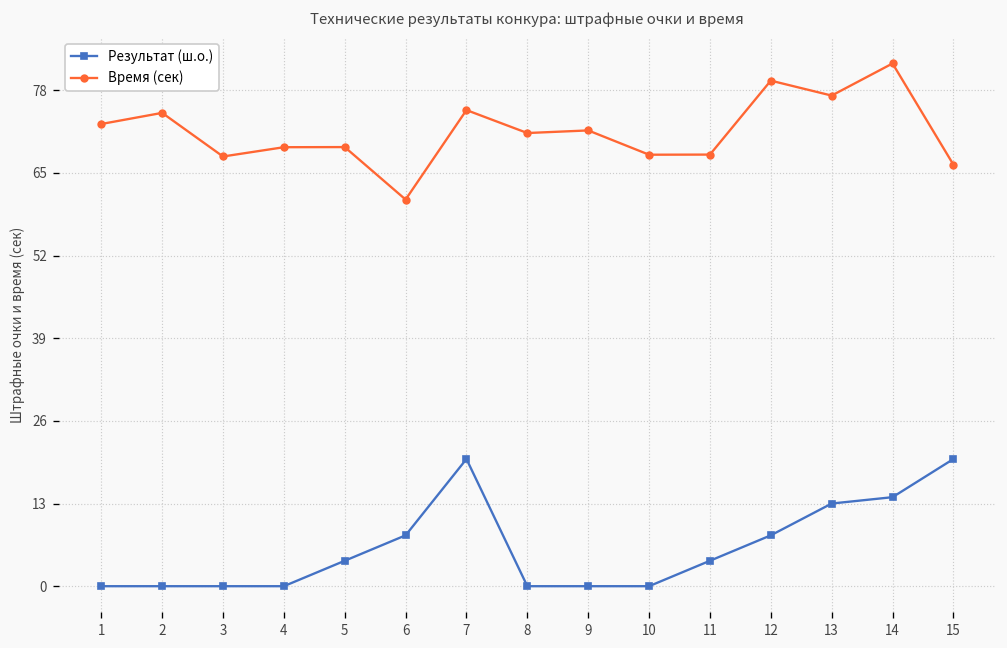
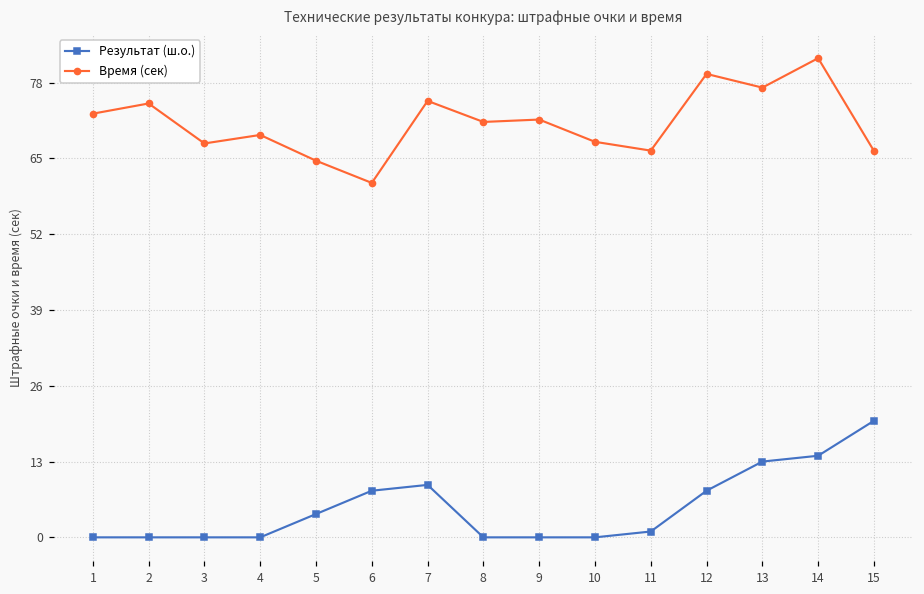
Время (сек), 5: 69 -> 65
Результат (ш.о.), 7: 20 -> 9
Результат (ш.о.), 11: 4 -> 1
Время (сек), 11: 68 -> 66
